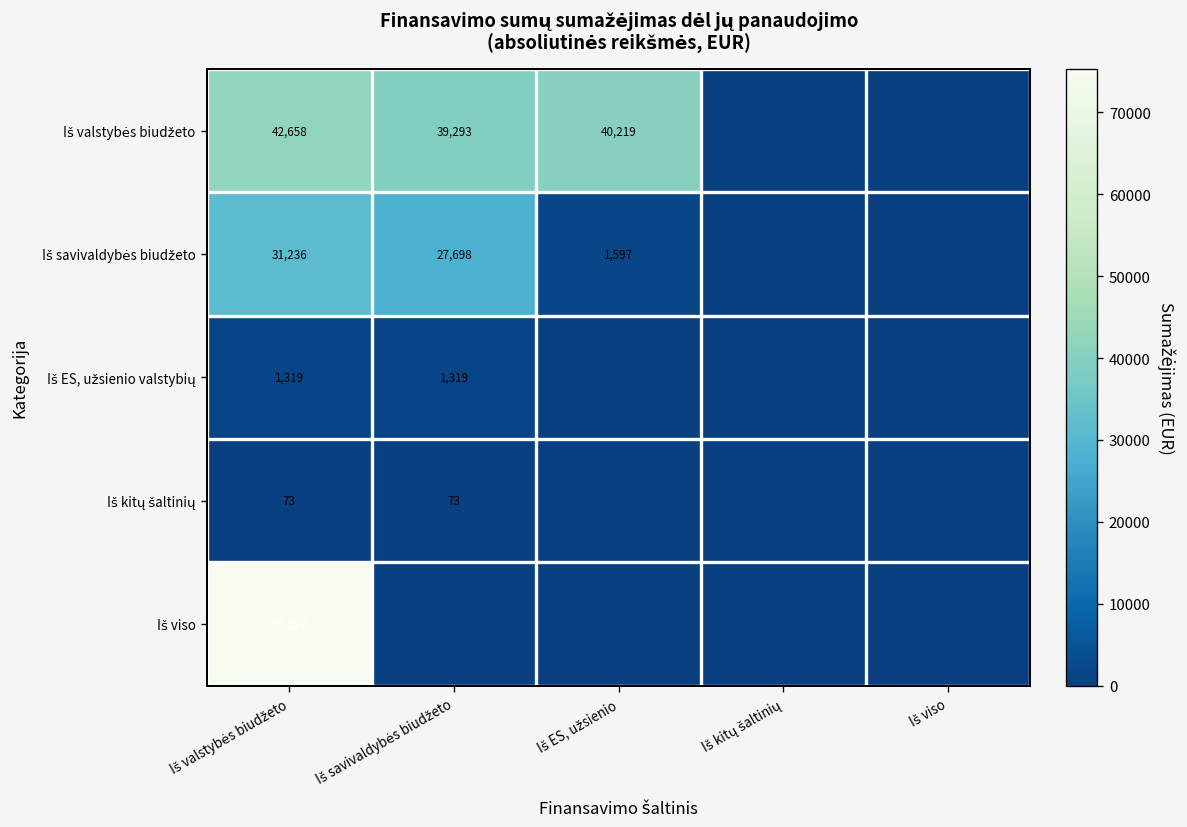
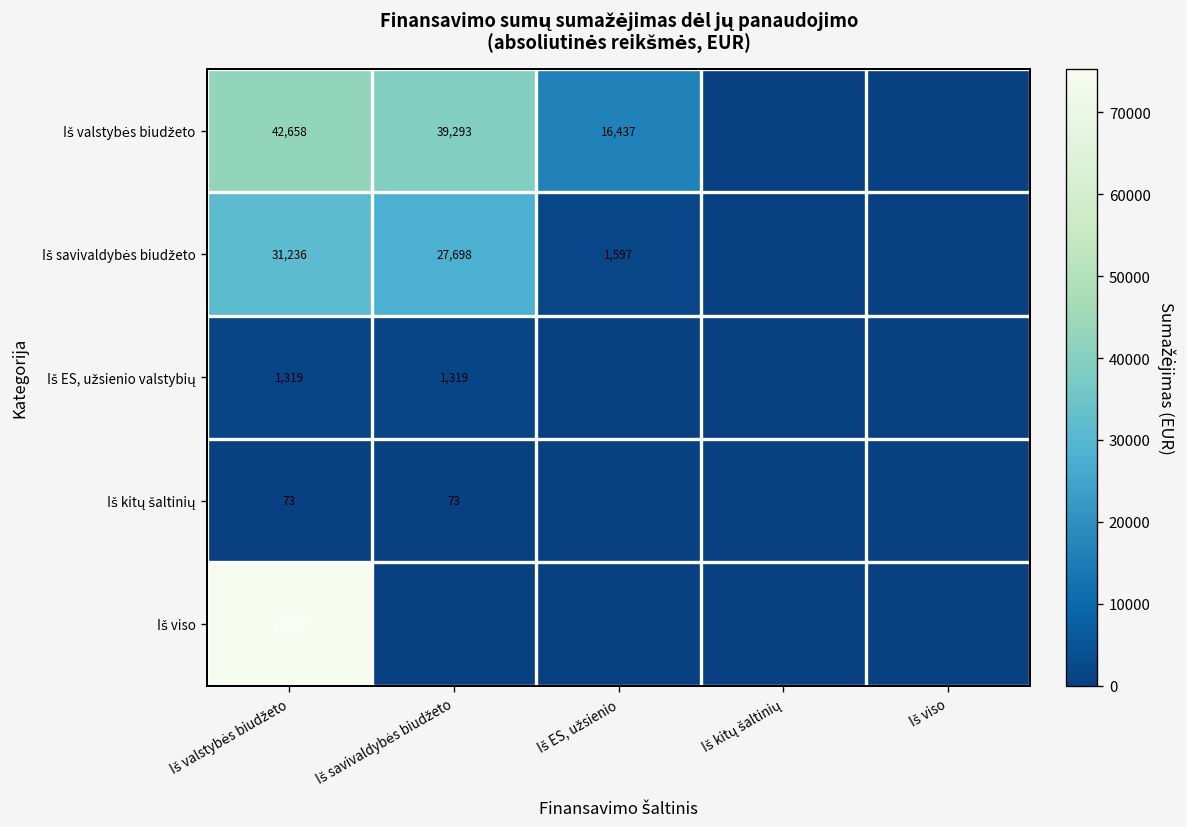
Iš valstybės biudžeto, Iš ES, užsienio: 40,219 -> 16,437
